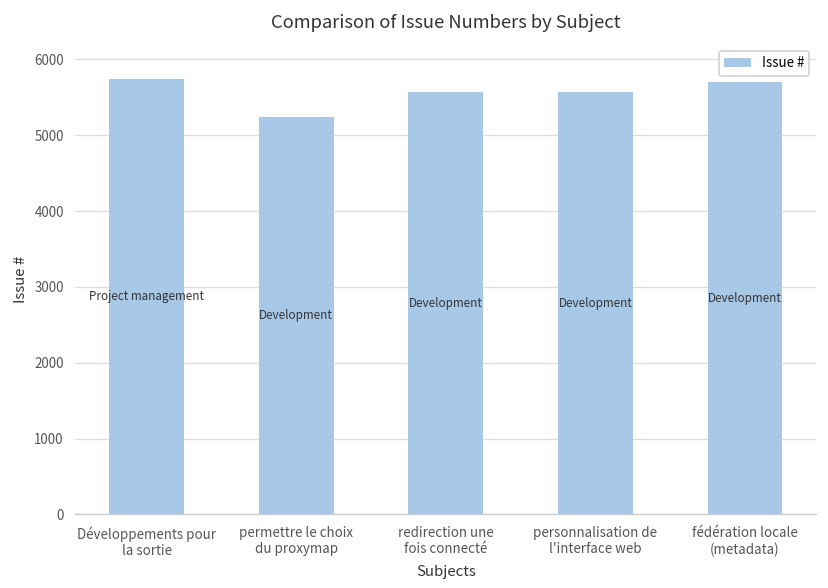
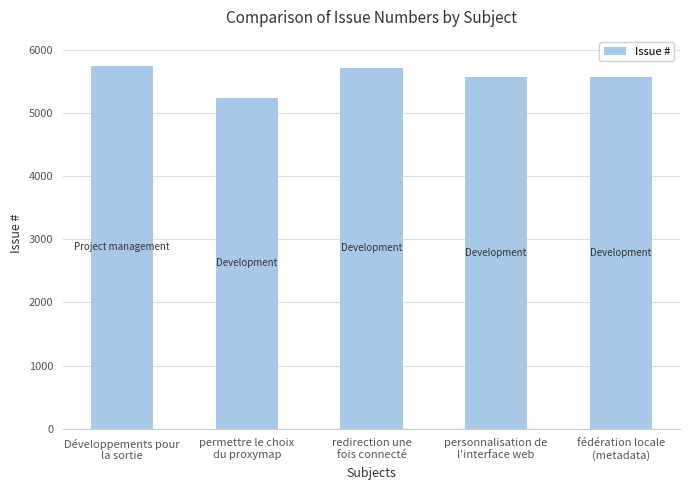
redirection une fois connecté: 5600 -> 5700
fédération locale (metadata): 5700 -> 5600
